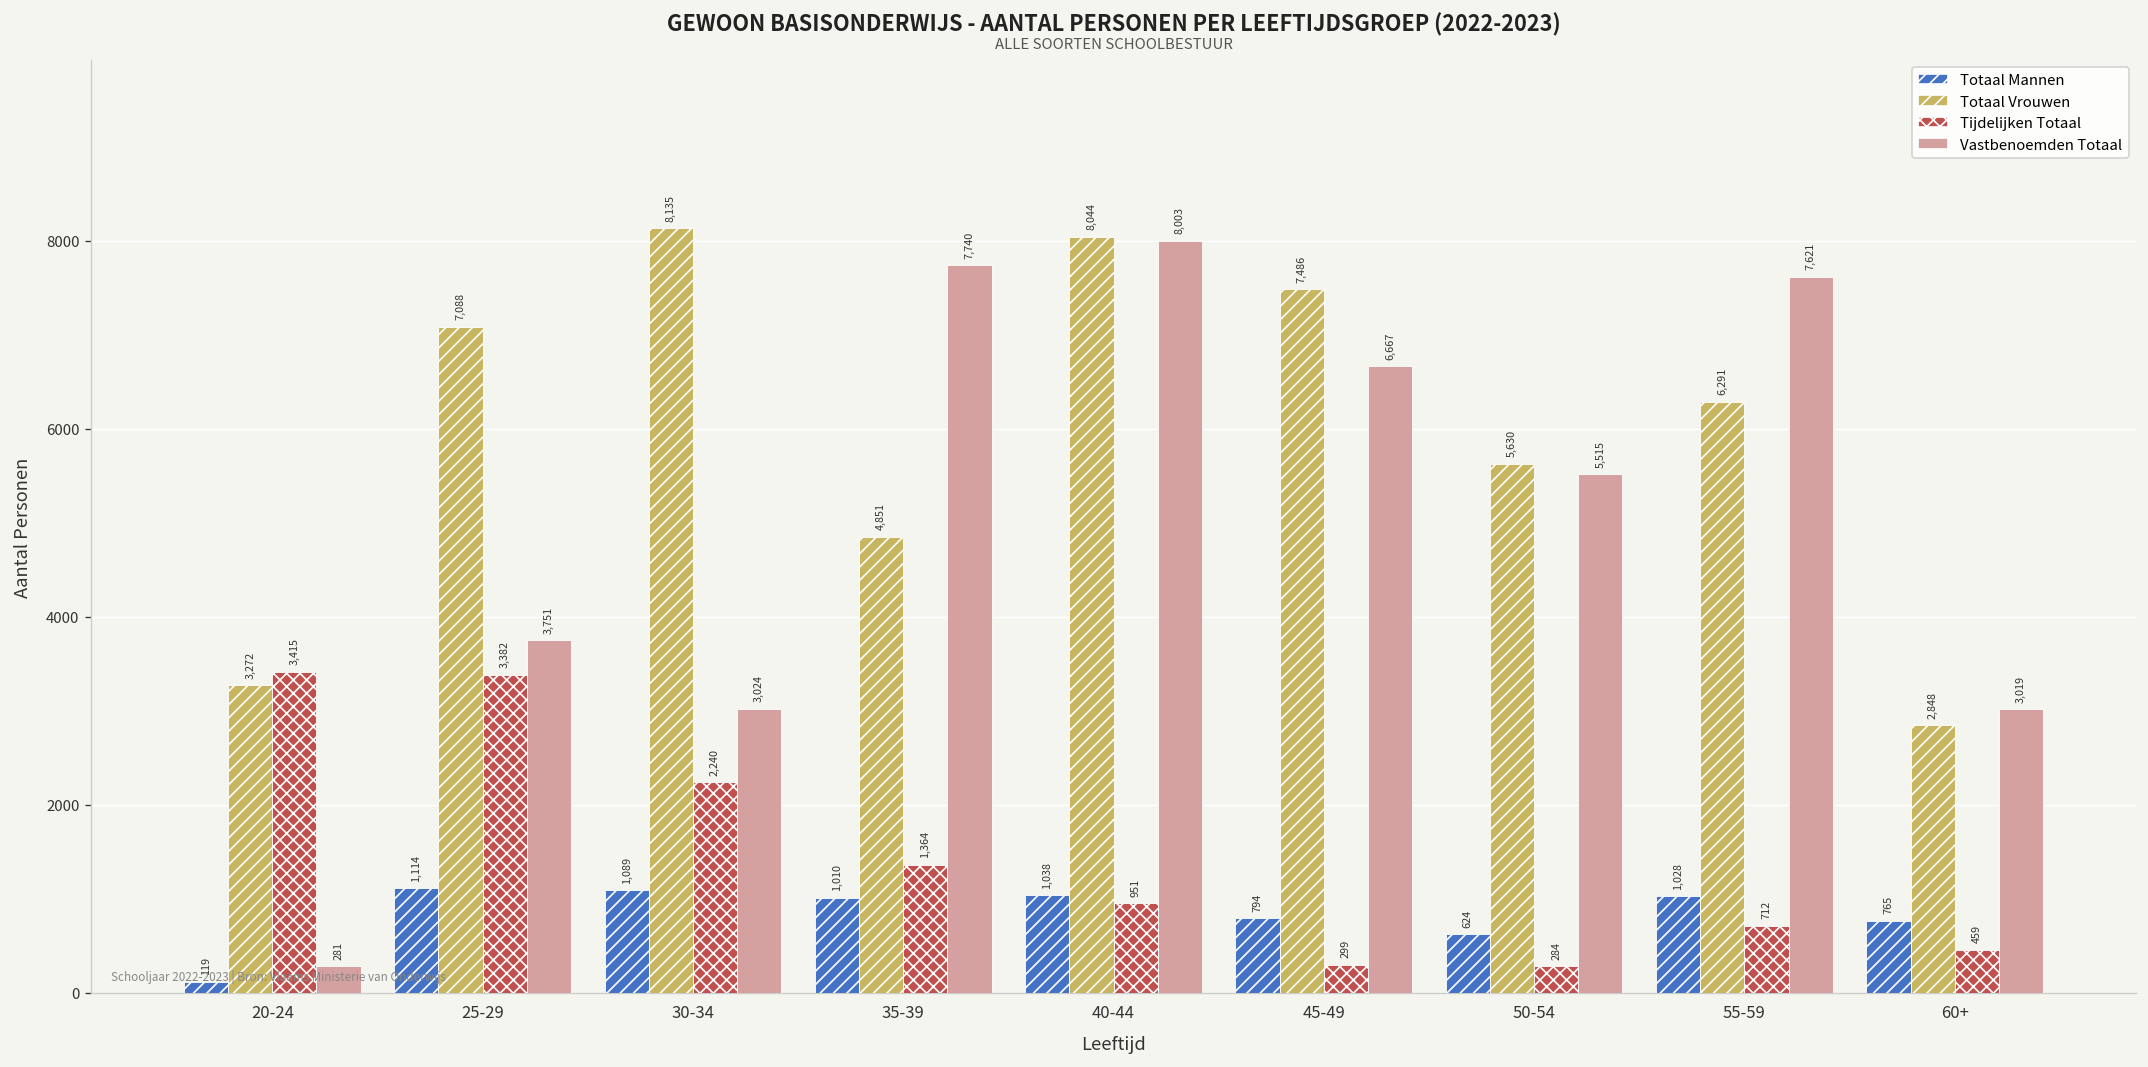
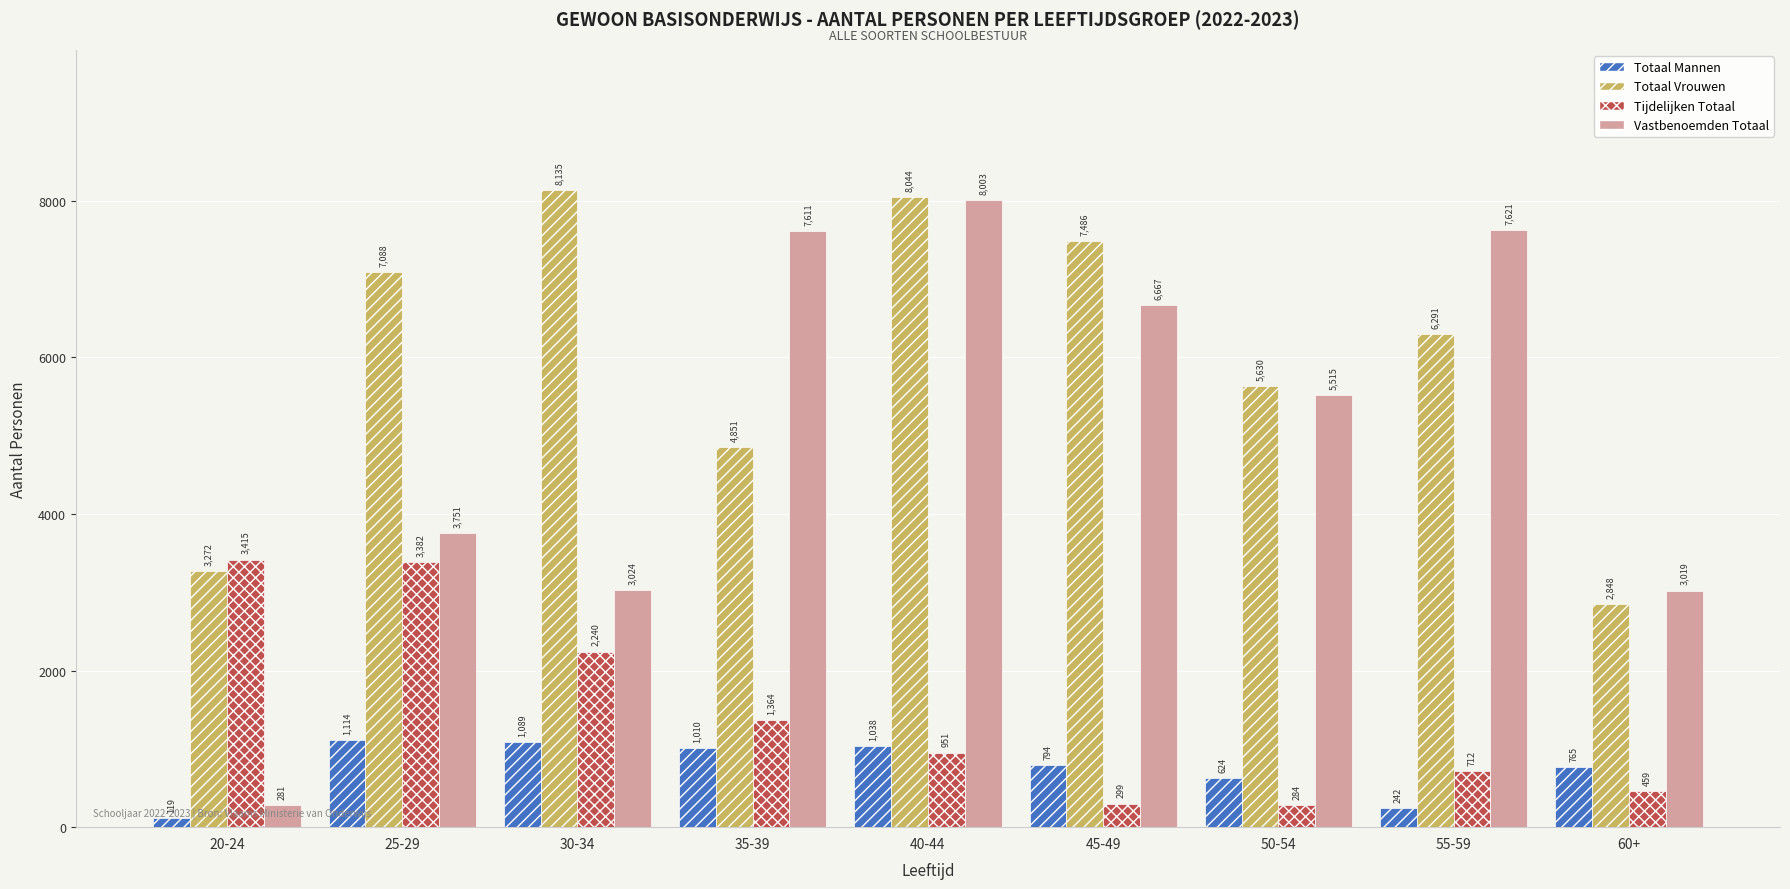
Vastbenoemden Totaal, 35-39: 7,740 -> 7,611
Totaal Mannen, 55-59: 1,028 -> 242
